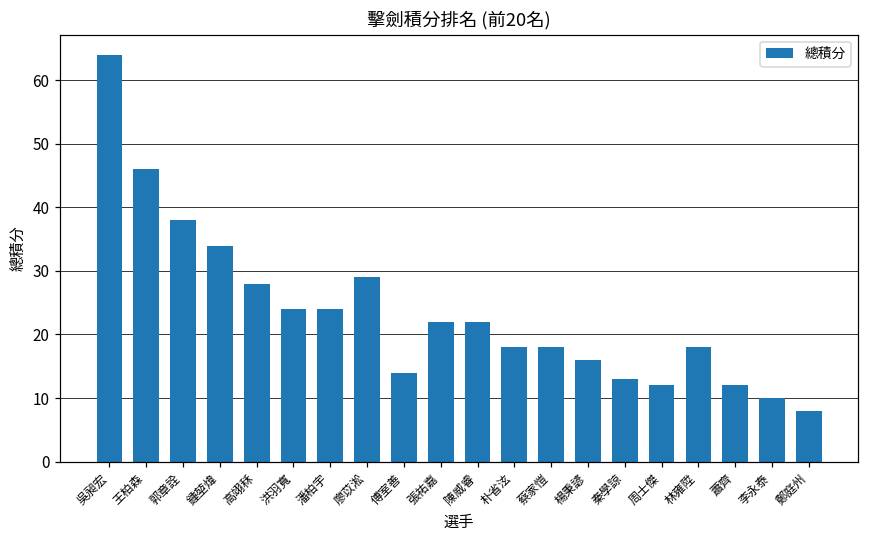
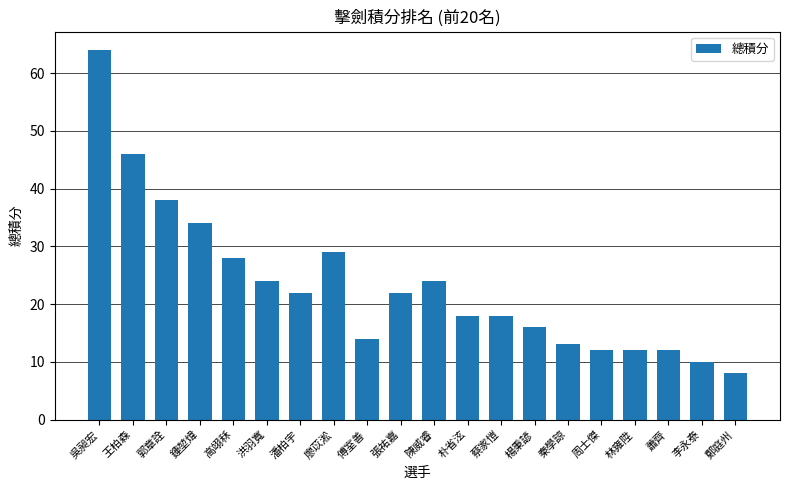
潘柏宇: 24 -> 22
陳威睿: 22 -> 24
林雍陞: 18 -> 12
